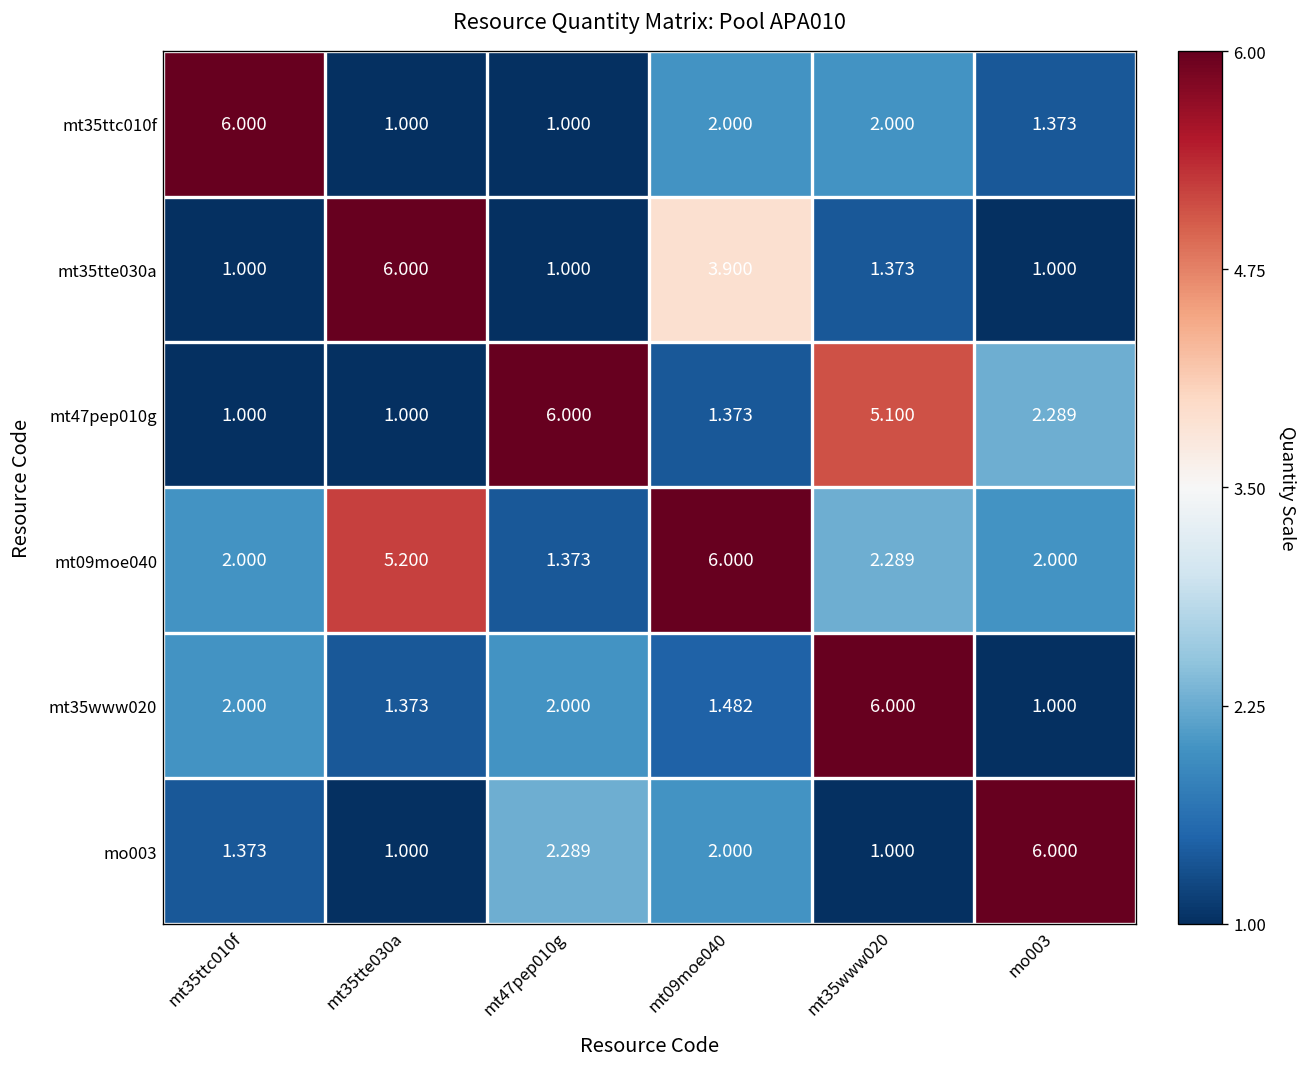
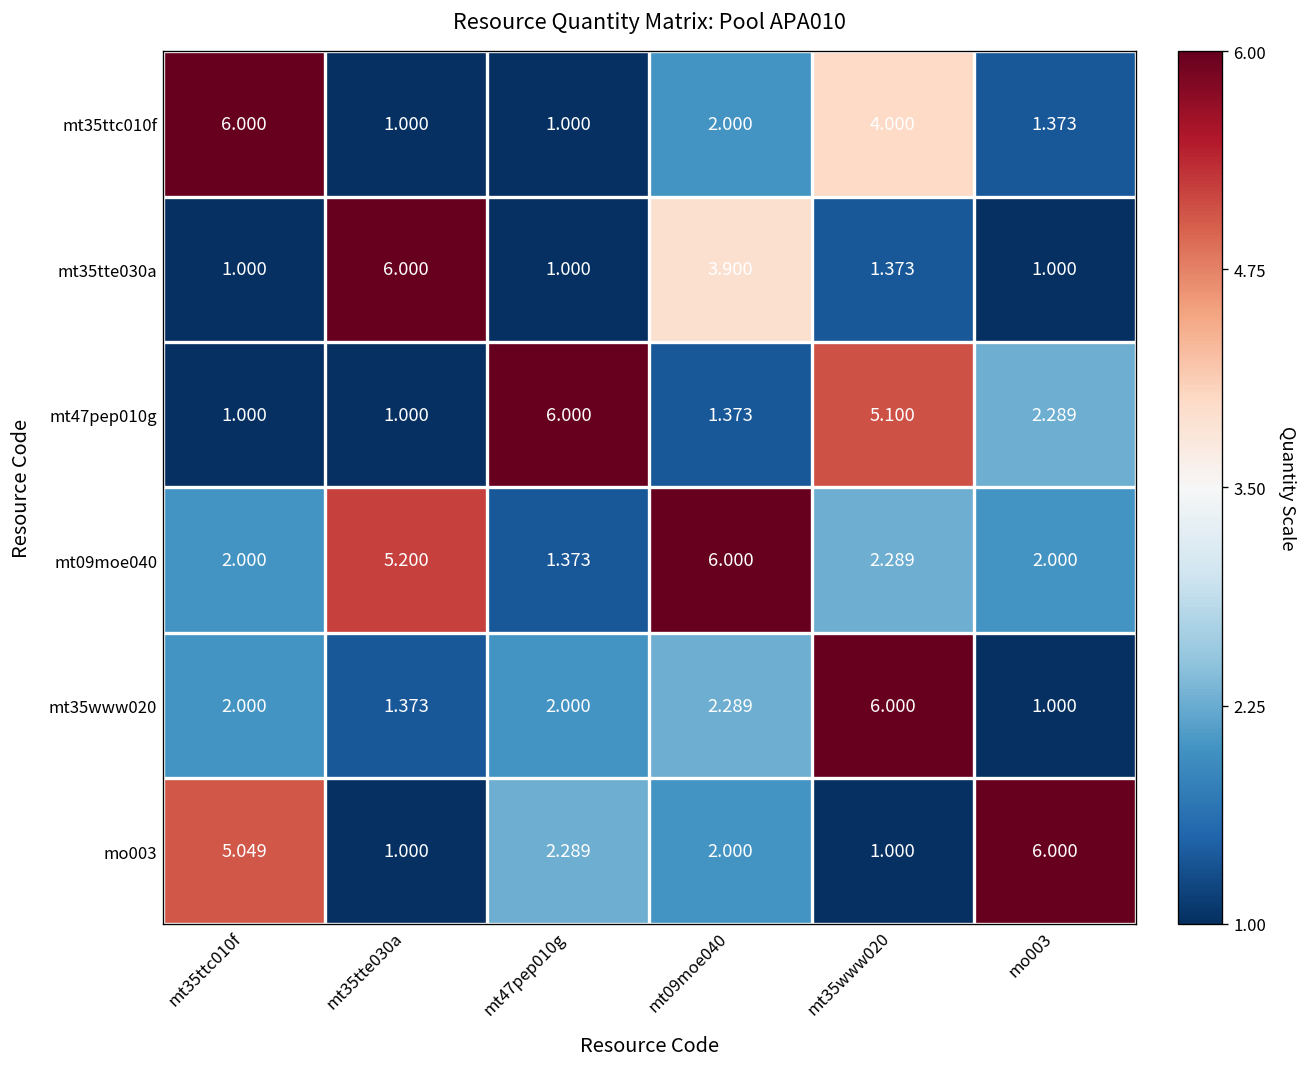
mt35ttc010f, mt35www020: 2.000 -> 4.000
mt35www020, mt09moe040: 1.482 -> 2.289
mo003, mt35ttc010f: 1.373 -> 5.049
